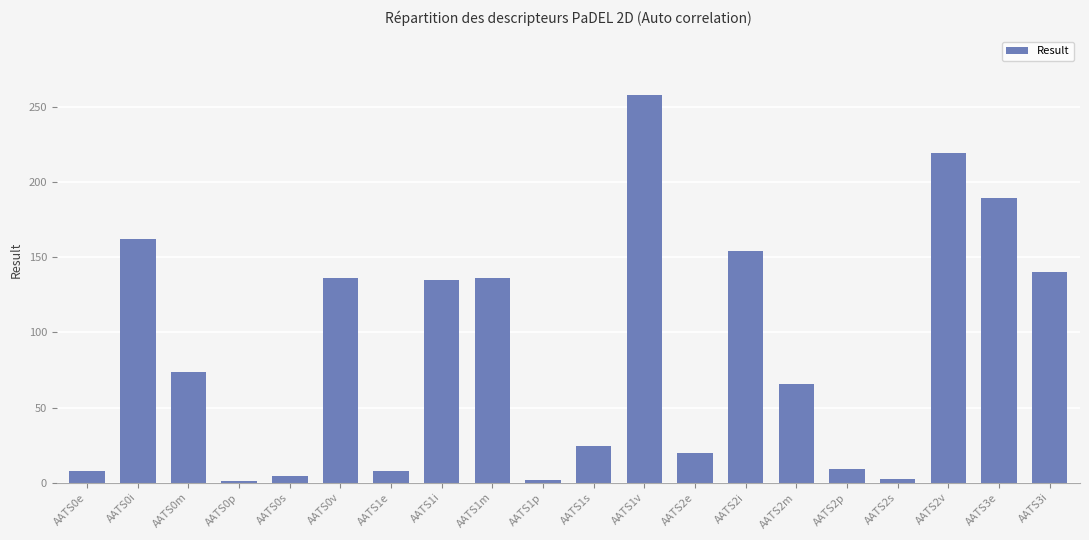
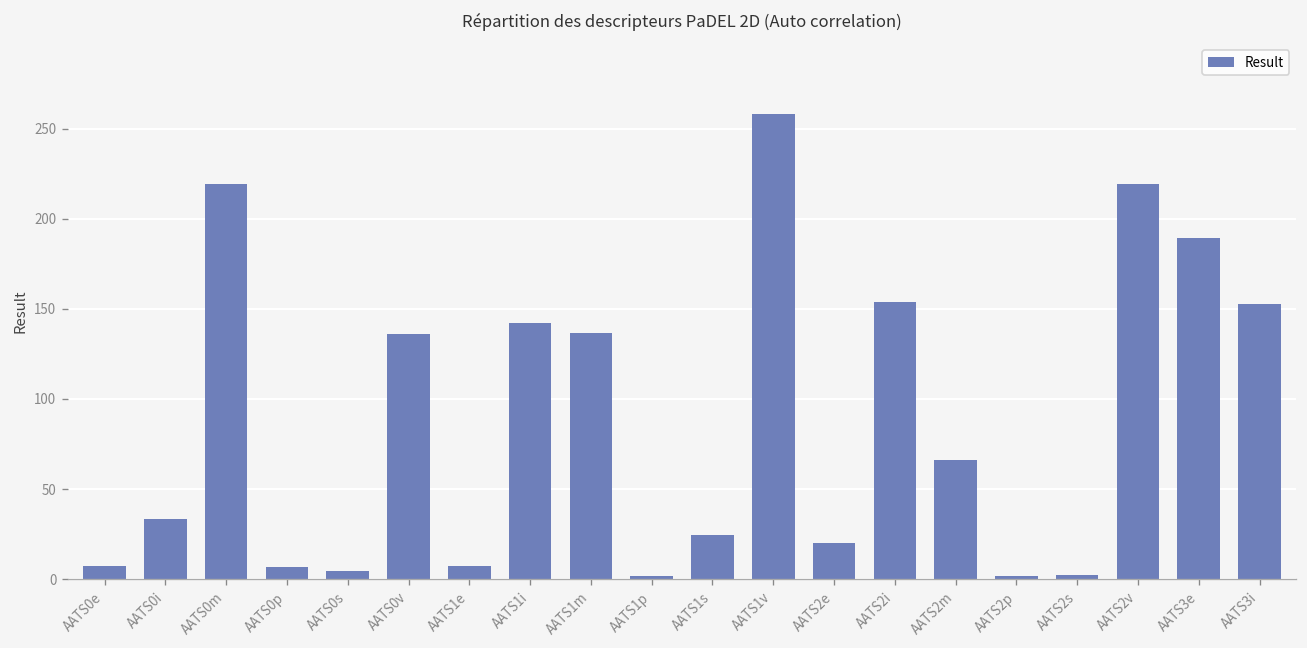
AATS0i: 162 -> 33
AATS0m: 74 -> 219
AATS0p: 1 -> 7
AATS1i: 135 -> 142
AATS2p: 9 -> 2
AATS3i: 140 -> 153
